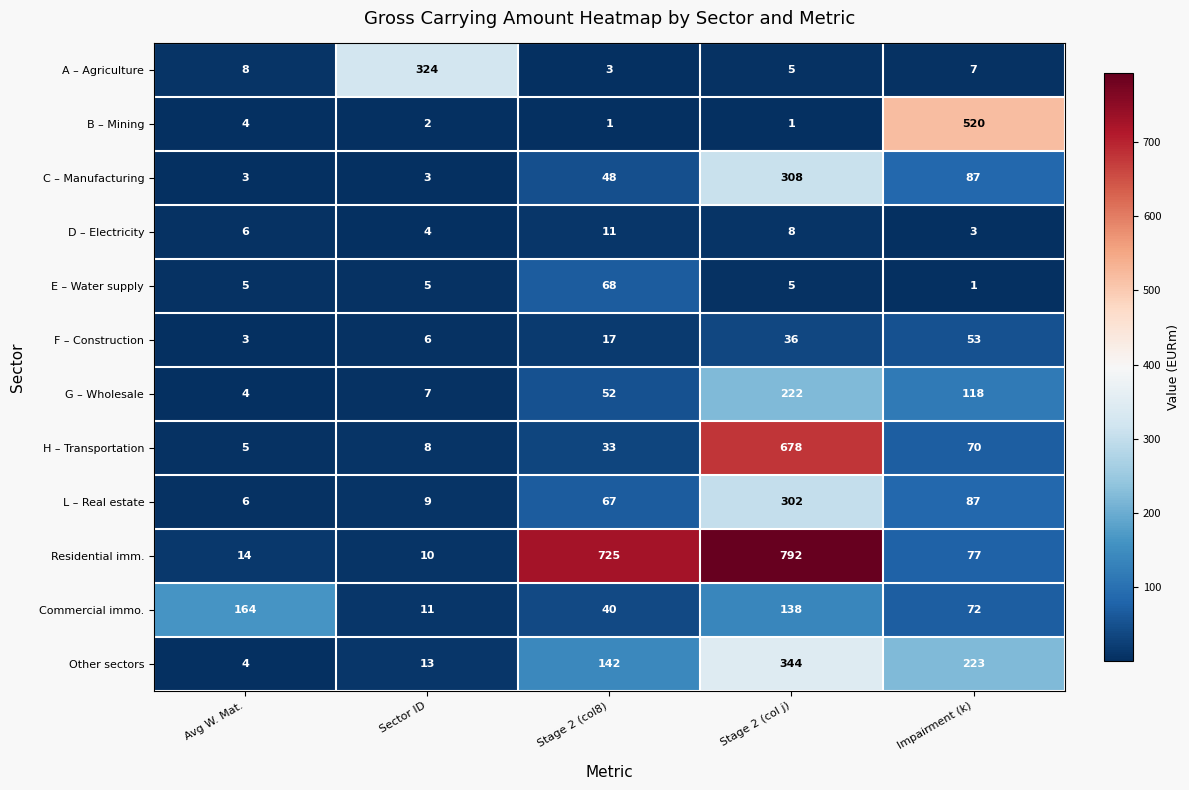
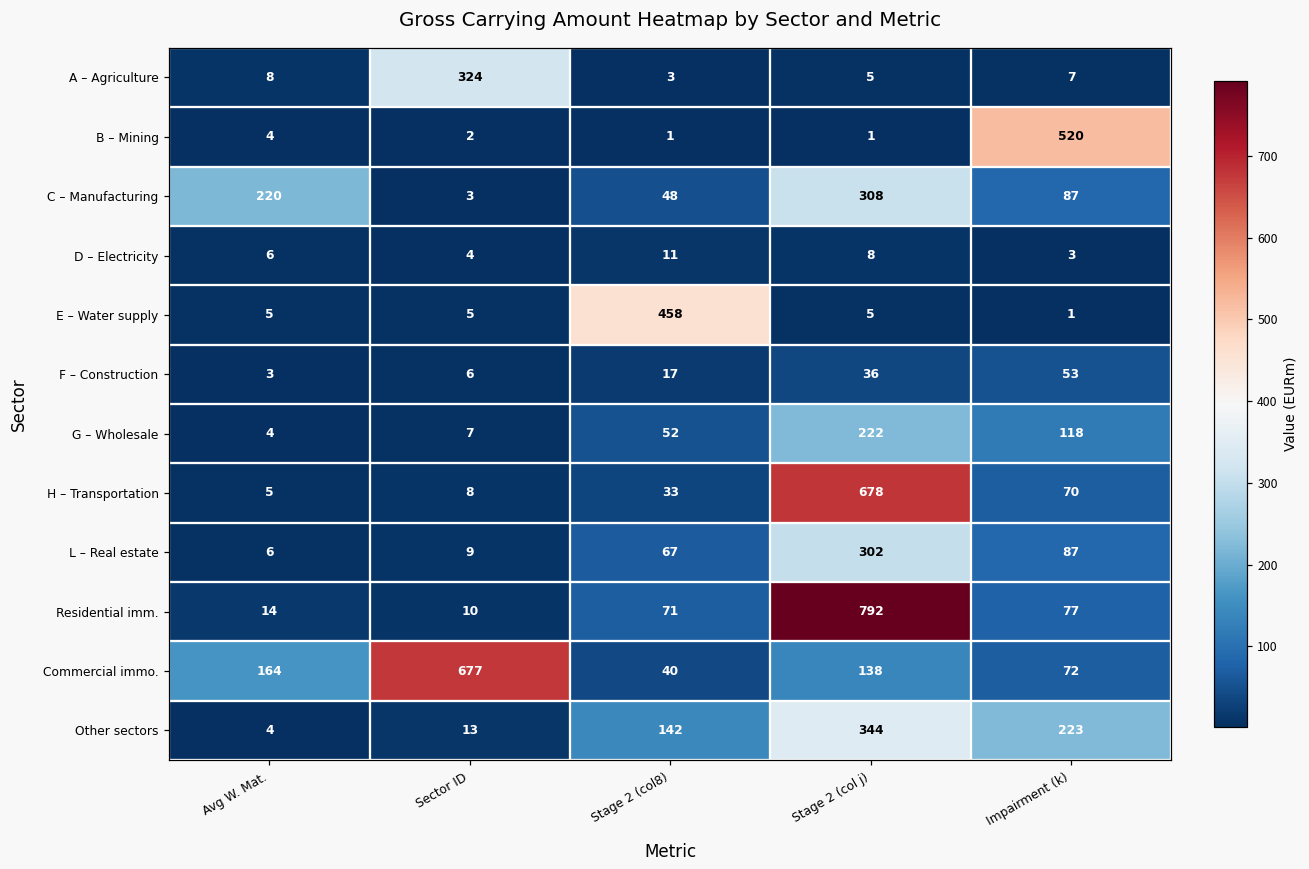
C – Manufacturing, Avg W. Mat.: 3 -> 220
E – Water supply, Stage 2 (col8): 68 -> 458
Residential imm., Stage 2 (col8): 725 -> 71
Commercial immo., Sector ID: 11 -> 677
